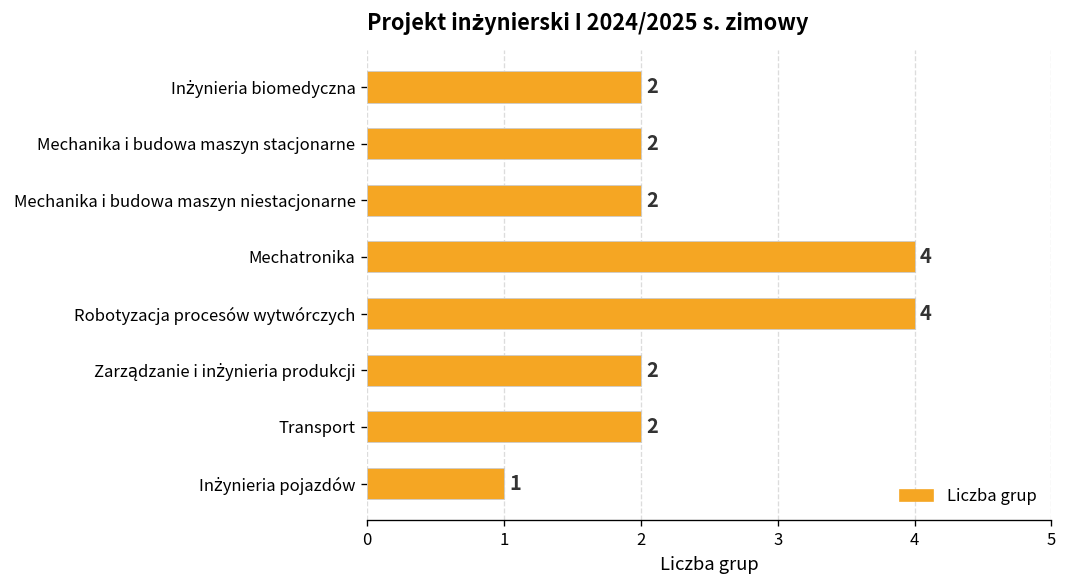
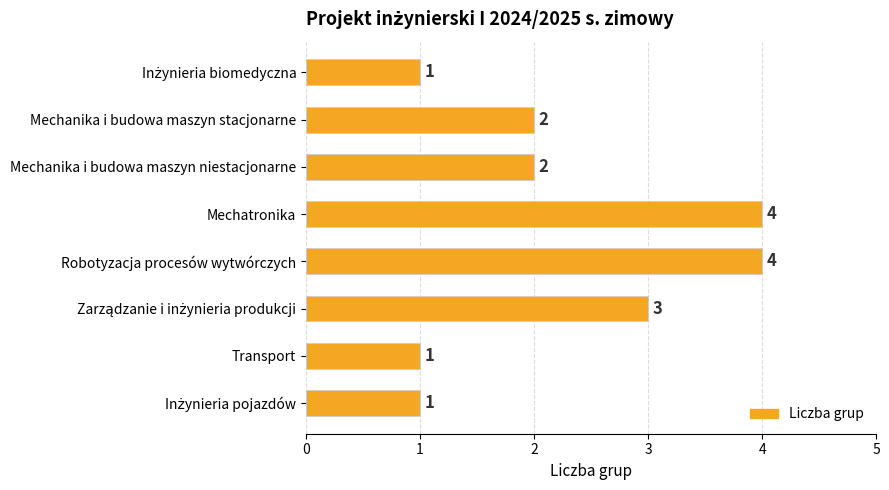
Inżynieria biomedyczna: 2 -> 1
Zarządzanie i inżynieria produkcji: 2 -> 3
Transport: 2 -> 1
